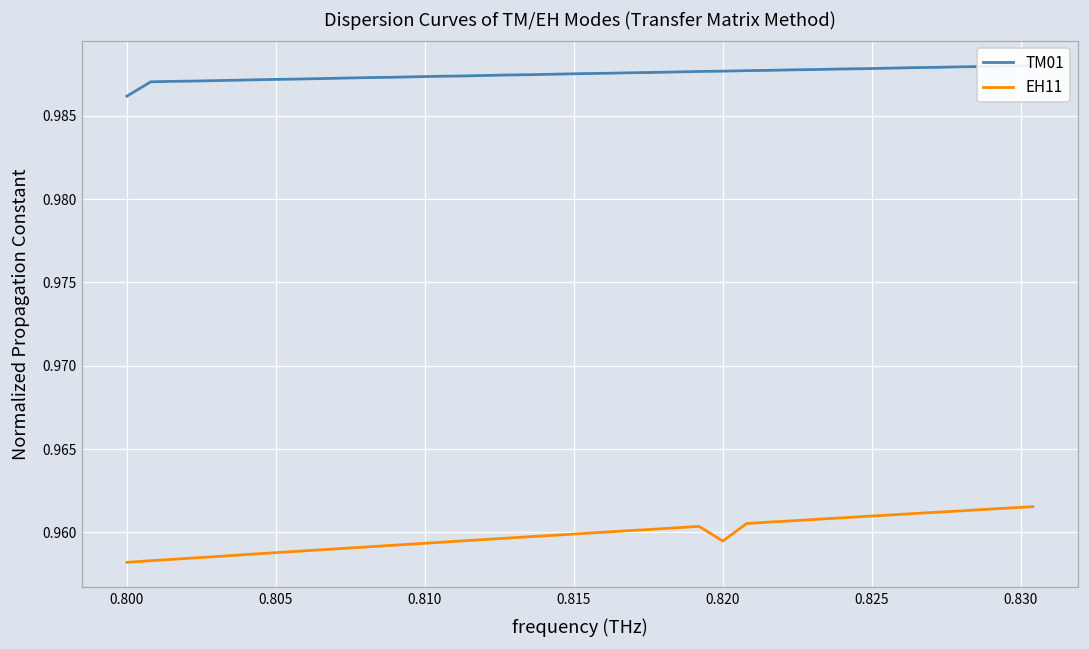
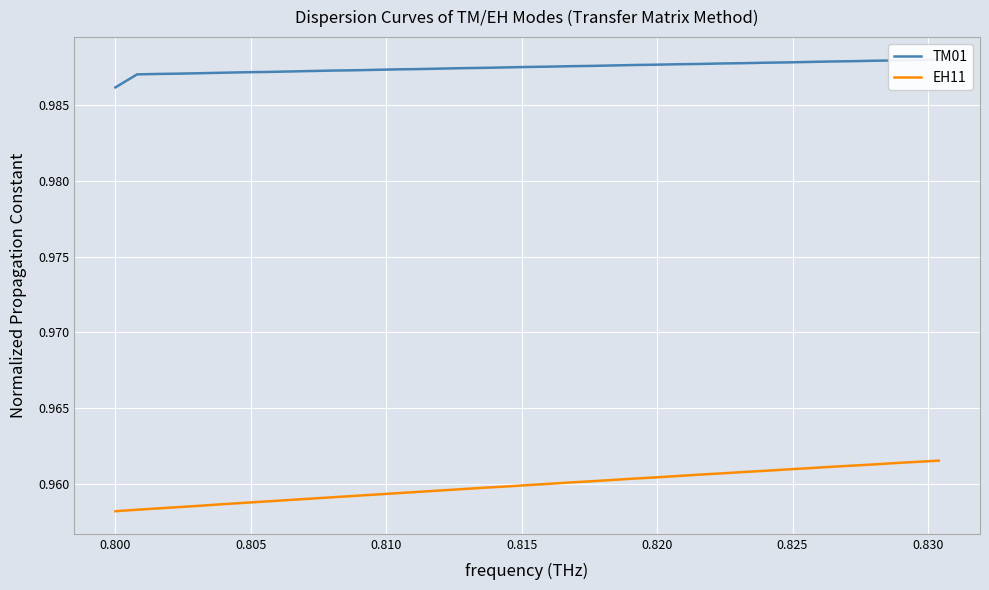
EH11, 0.820: 0.9595 -> 0.9604
